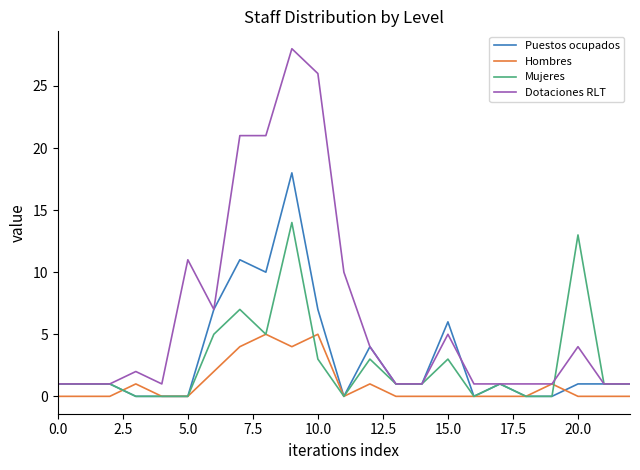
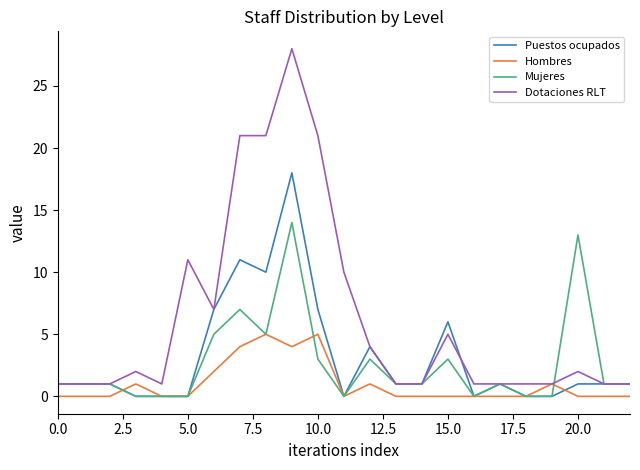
Dotaciones RLT, 10.0: 26 -> 21
Dotaciones RLT, 20.0: 4 -> 2
